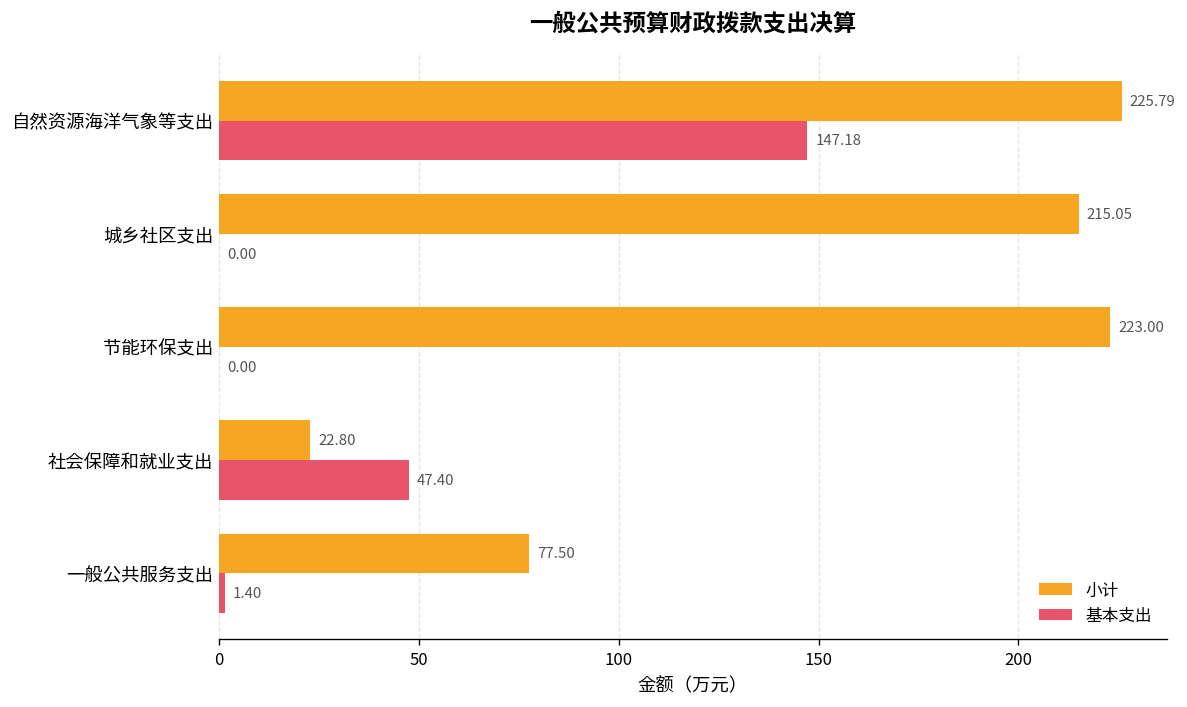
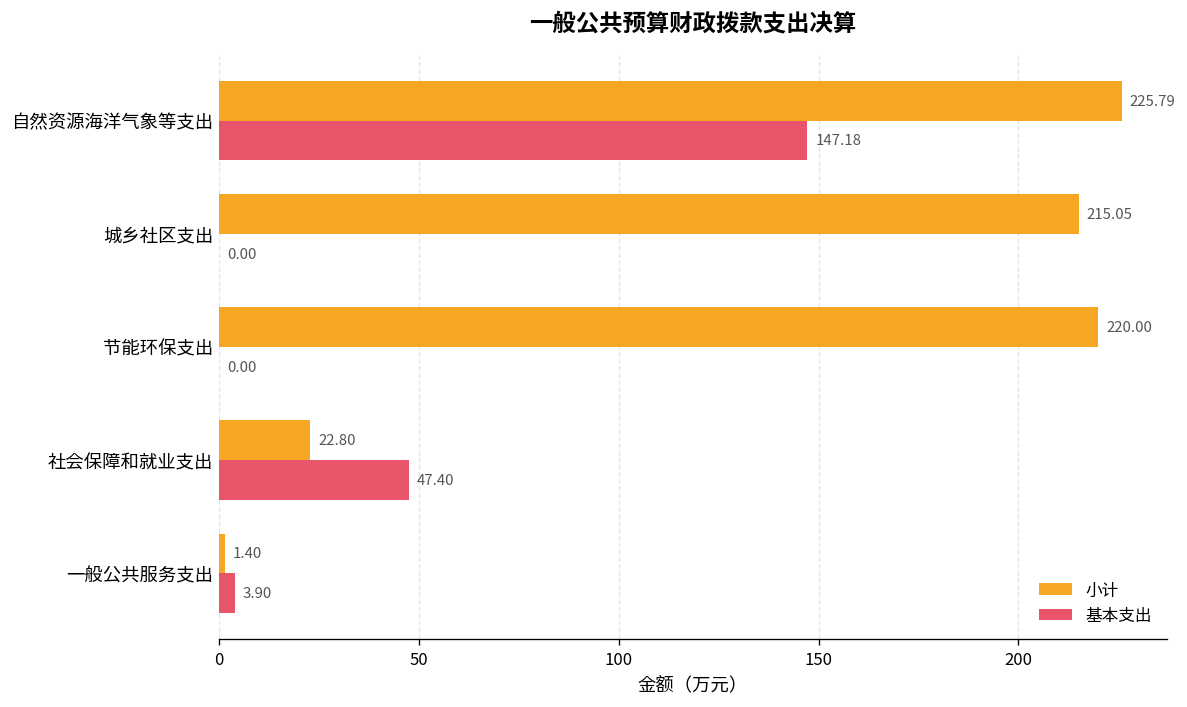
小计, 节能环保支出: 223.00 -> 220.00
小计, 一般公共服务支出: 77.50 -> 1.40
基本支出, 一般公共服务支出: 1.40 -> 3.90
